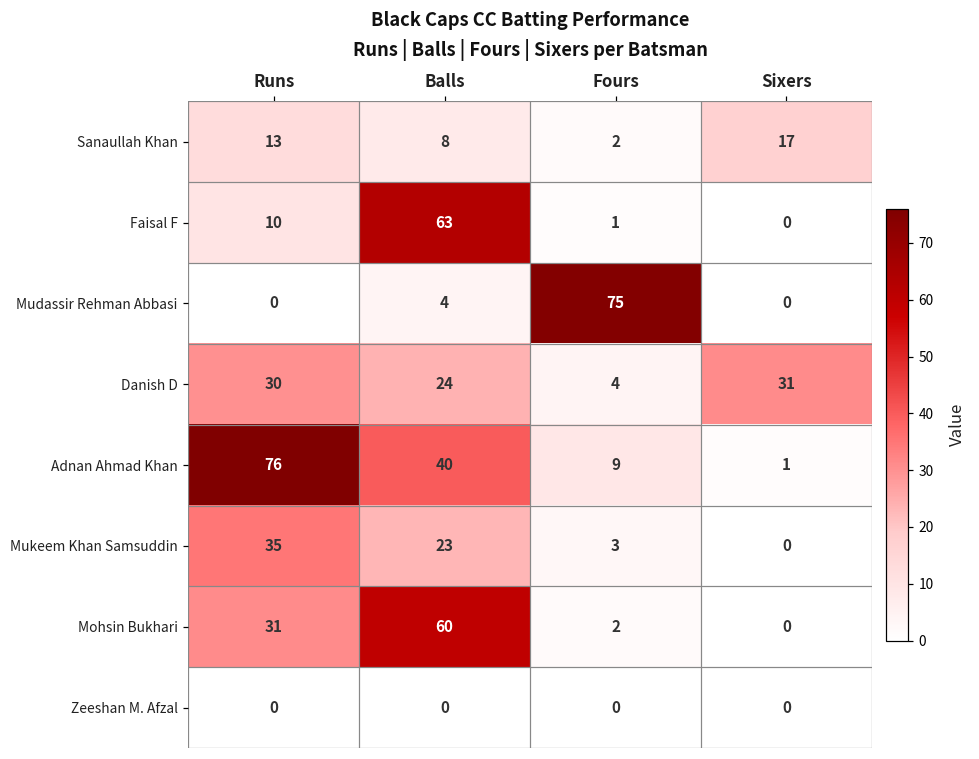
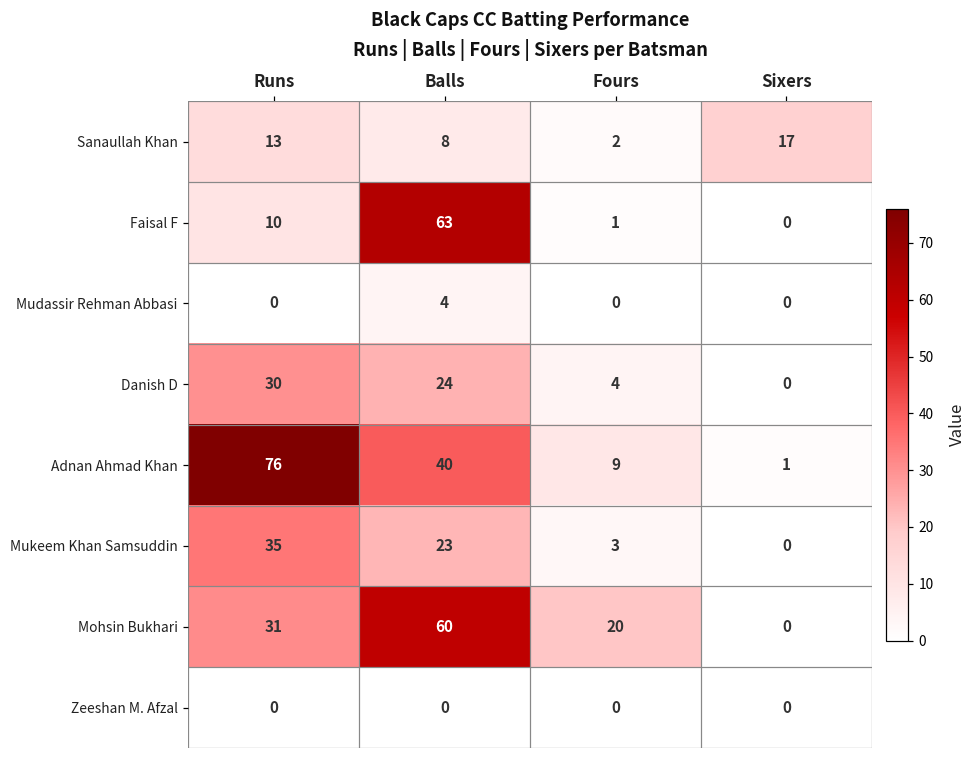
Mudassir Rehman Abbasi, Fours: 75 -> 0
Danish D, Sixers: 31 -> 0
Mohsin Bukhari, Fours: 2 -> 20
